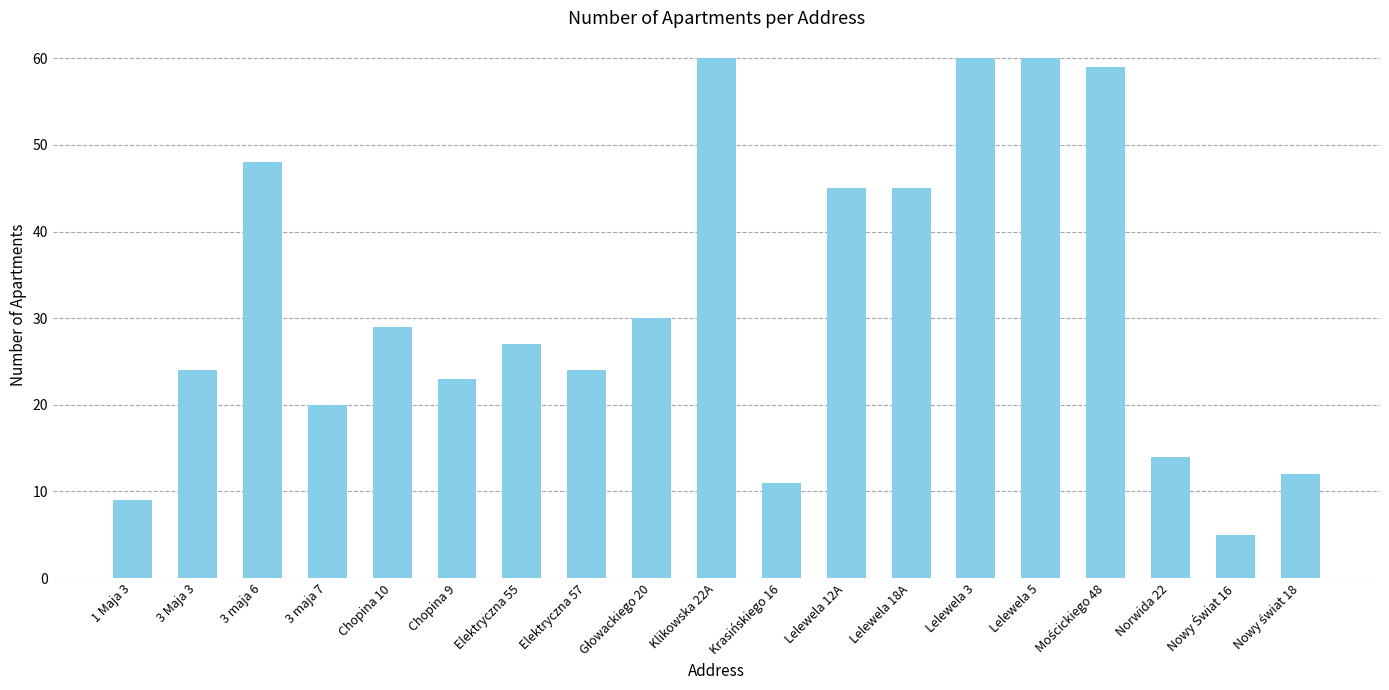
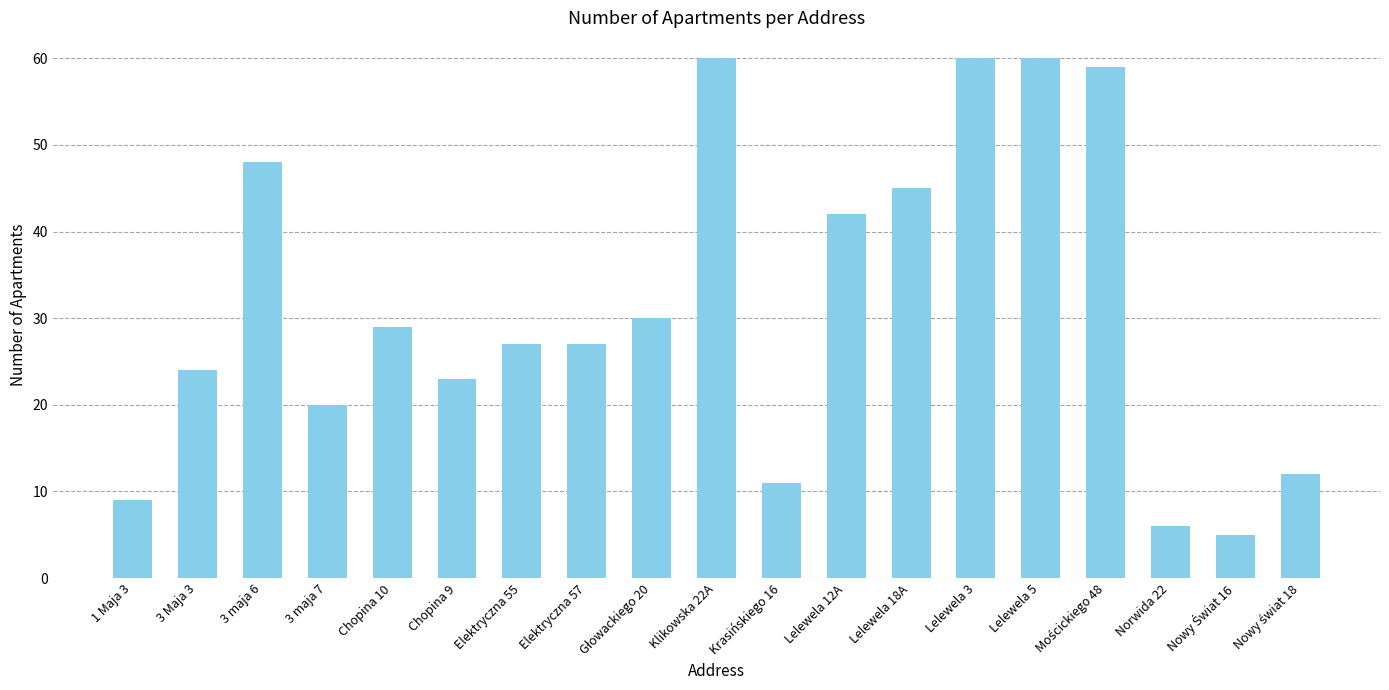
Elektryczna 57: 24 -> 27
Lelewela 12A: 45 -> 42
Norwida 22: 14 -> 6
